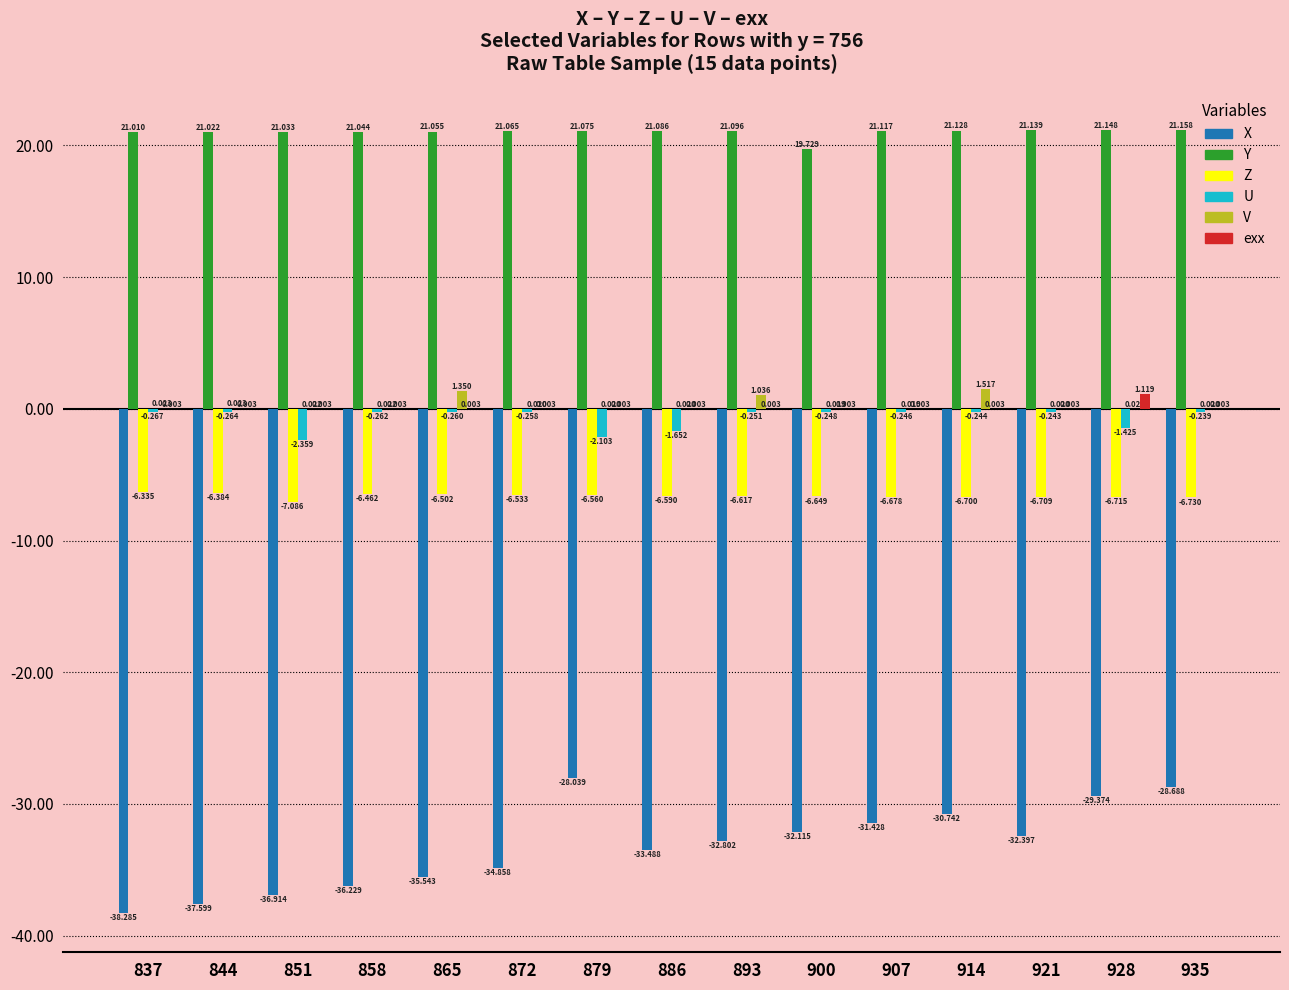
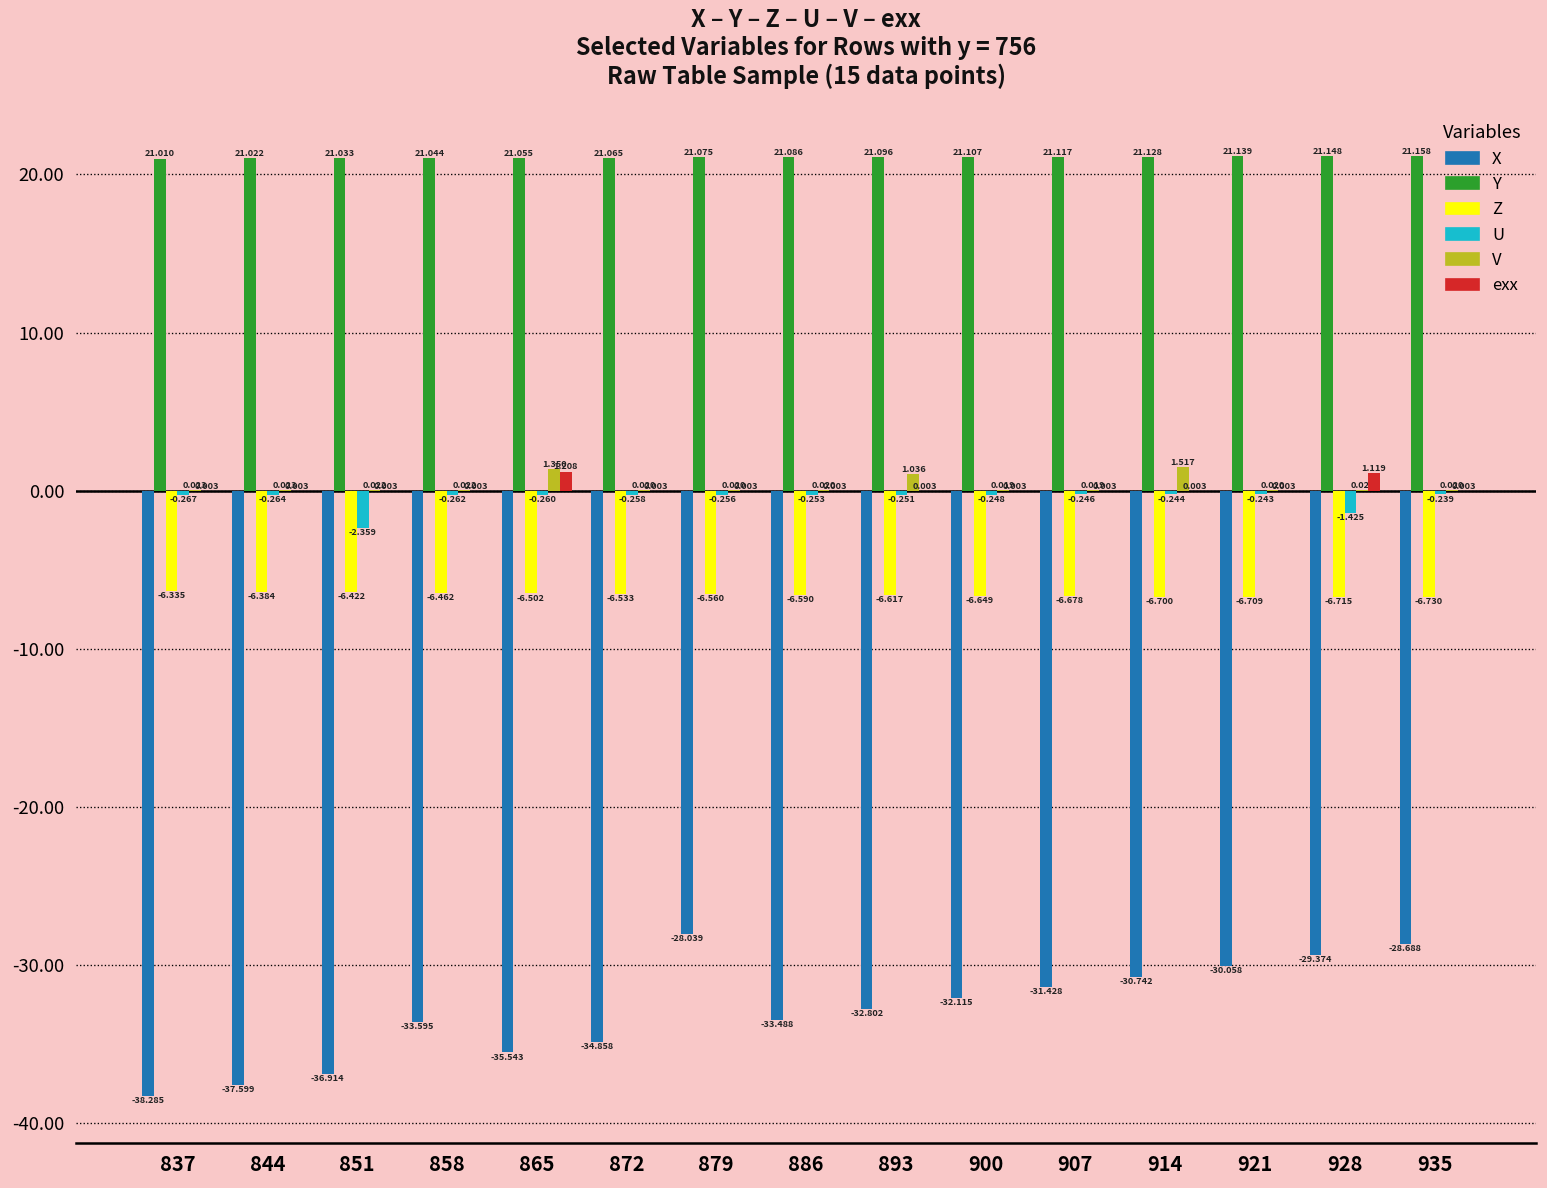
Z, 851: -7.086 -> -6.422
X, 858: -36.229 -> -33.595
exx, 865: 0.003 -> 1.208
U, 879: -2.103 -> -0.256
U, 886: -1.652 -> -0.253
Y, 900: 19.729 -> 21.107
X, 921: -32.397 -> -30.058
